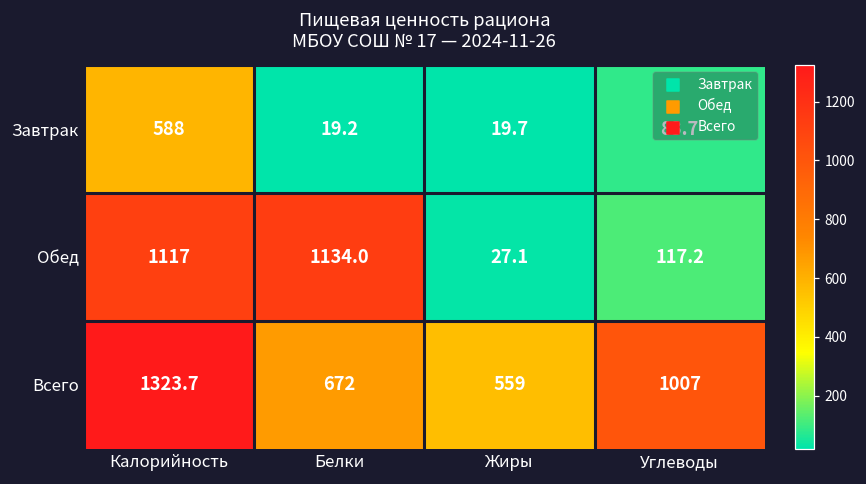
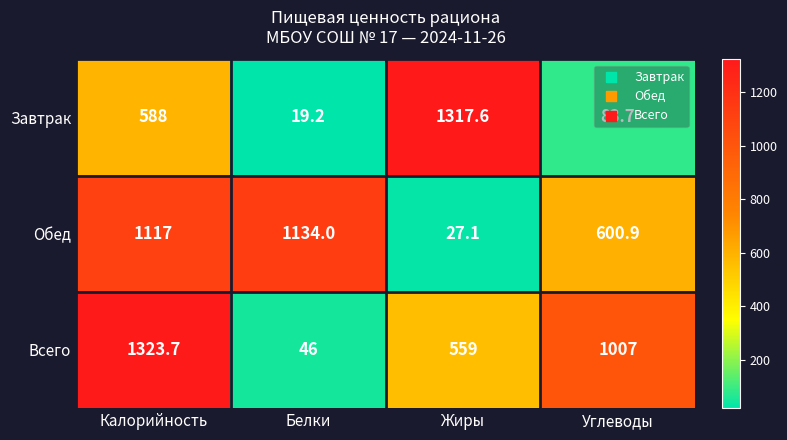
Завтрак, Жиры: 19.7 -> 1317.6
Обед, Углеводы: 117.2 -> 600.9
Всего, Белки: 672 -> 46
